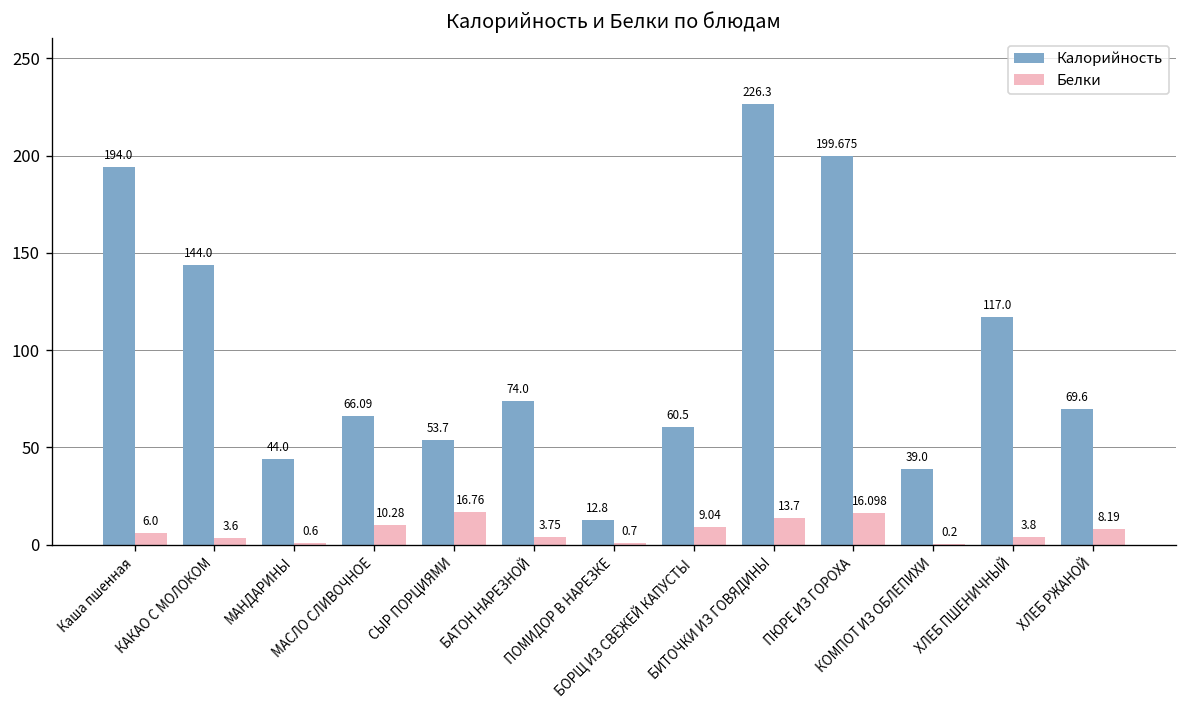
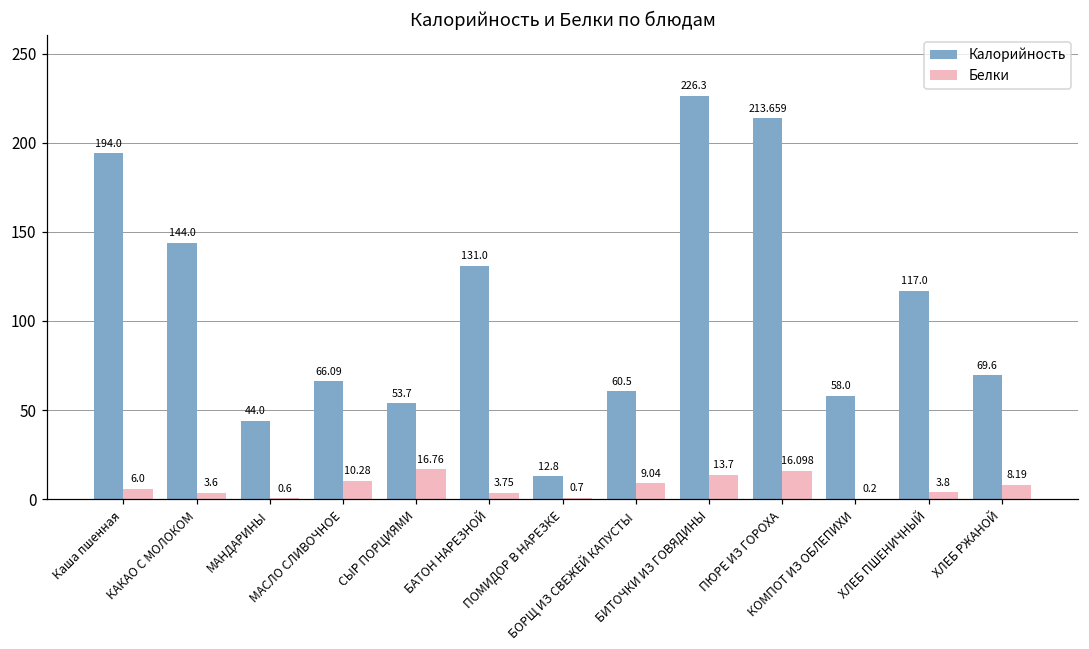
Калорийность, БАТОН НАРЕЗНОЙ: 74.0 -> 131.0
Калорийность, ПЮРЕ ИЗ ГОРОХА: 199.675 -> 213.659
Калорийность, КОМПОТ ИЗ ОБЛЕПИХИ: 39.0 -> 58.0
